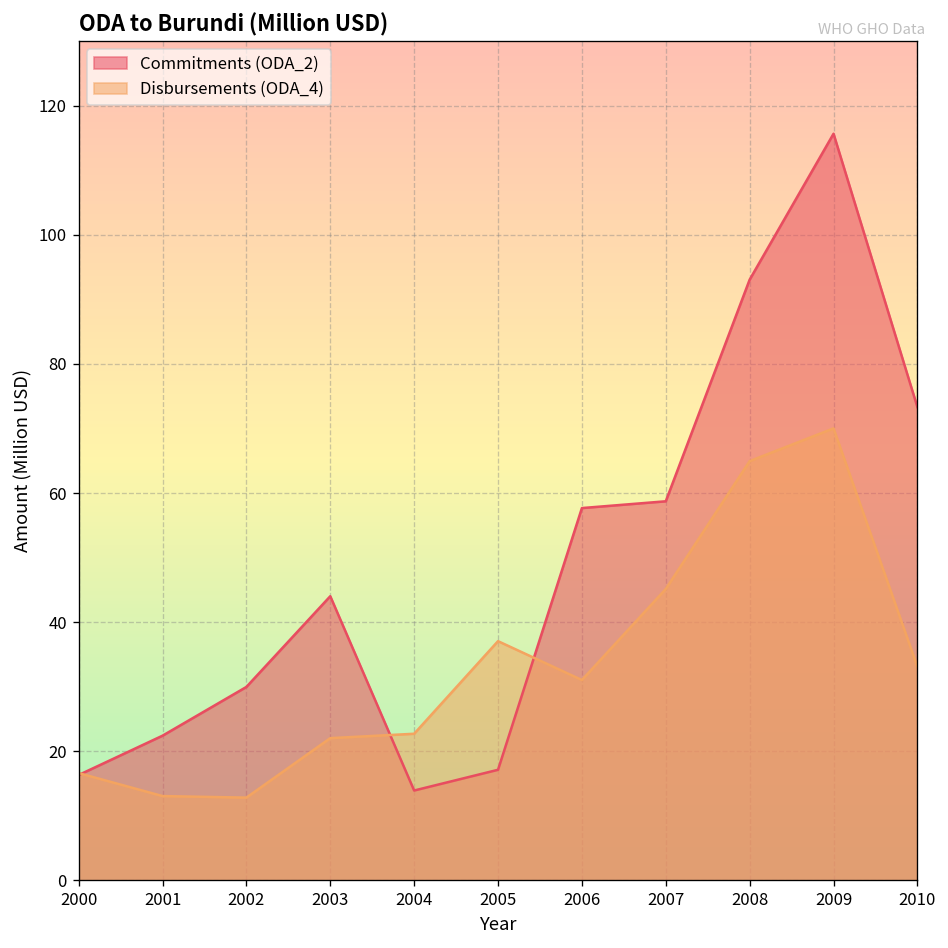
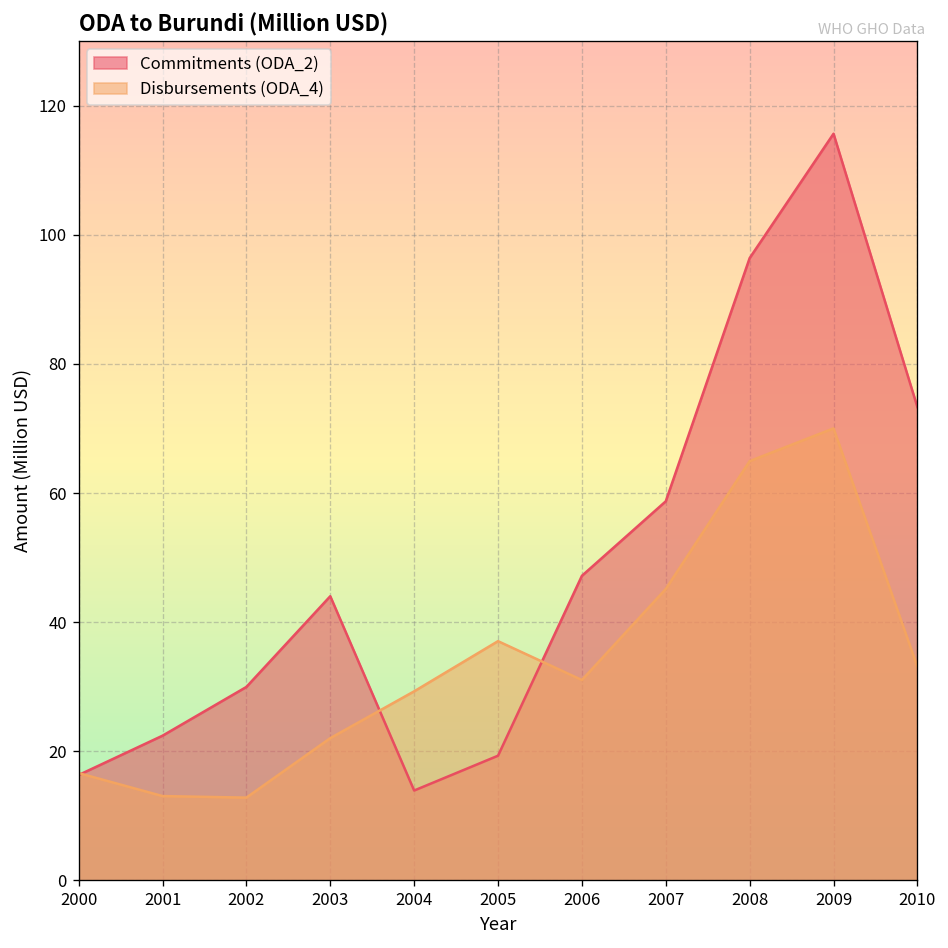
Disbursements (ODA_4), 2004: 23 -> 29
Commitments (ODA_2), 2005: 17 -> 19
Commitments (ODA_2), 2006: 58 -> 47
Commitments (ODA_2), 2008: 93 -> 96
